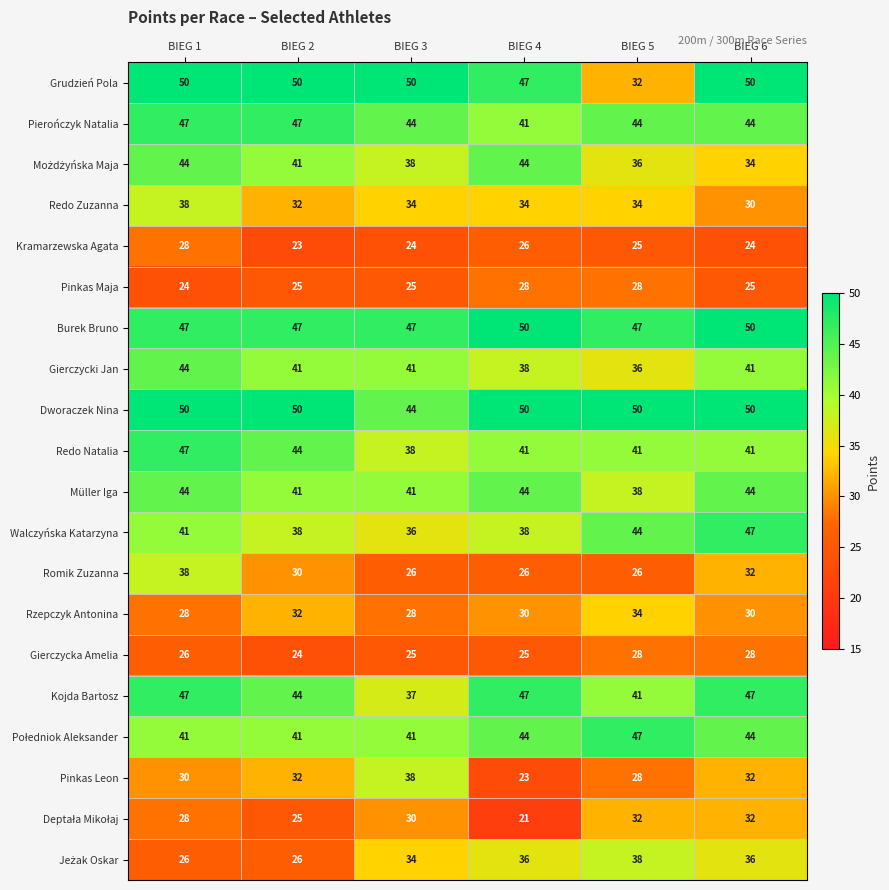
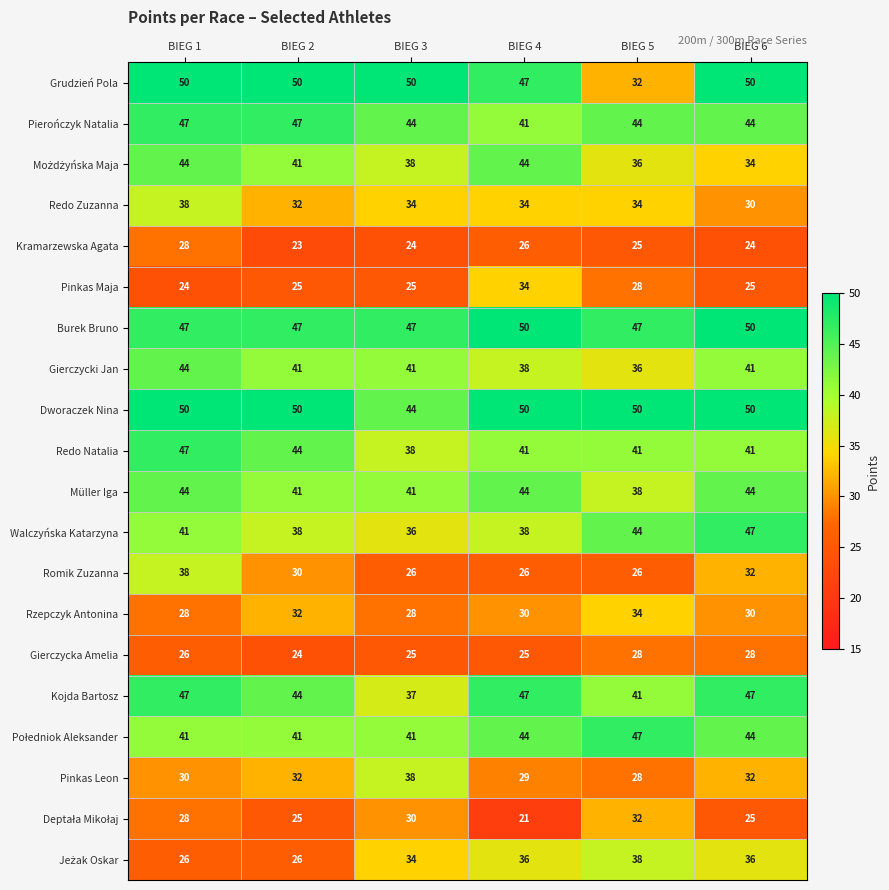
Pinkas Maja, BIEG 4: 28 -> 34
Pinkas Leon, BIEG 4: 23 -> 29
Deptała Mikołaj, BIEG 6: 32 -> 25
